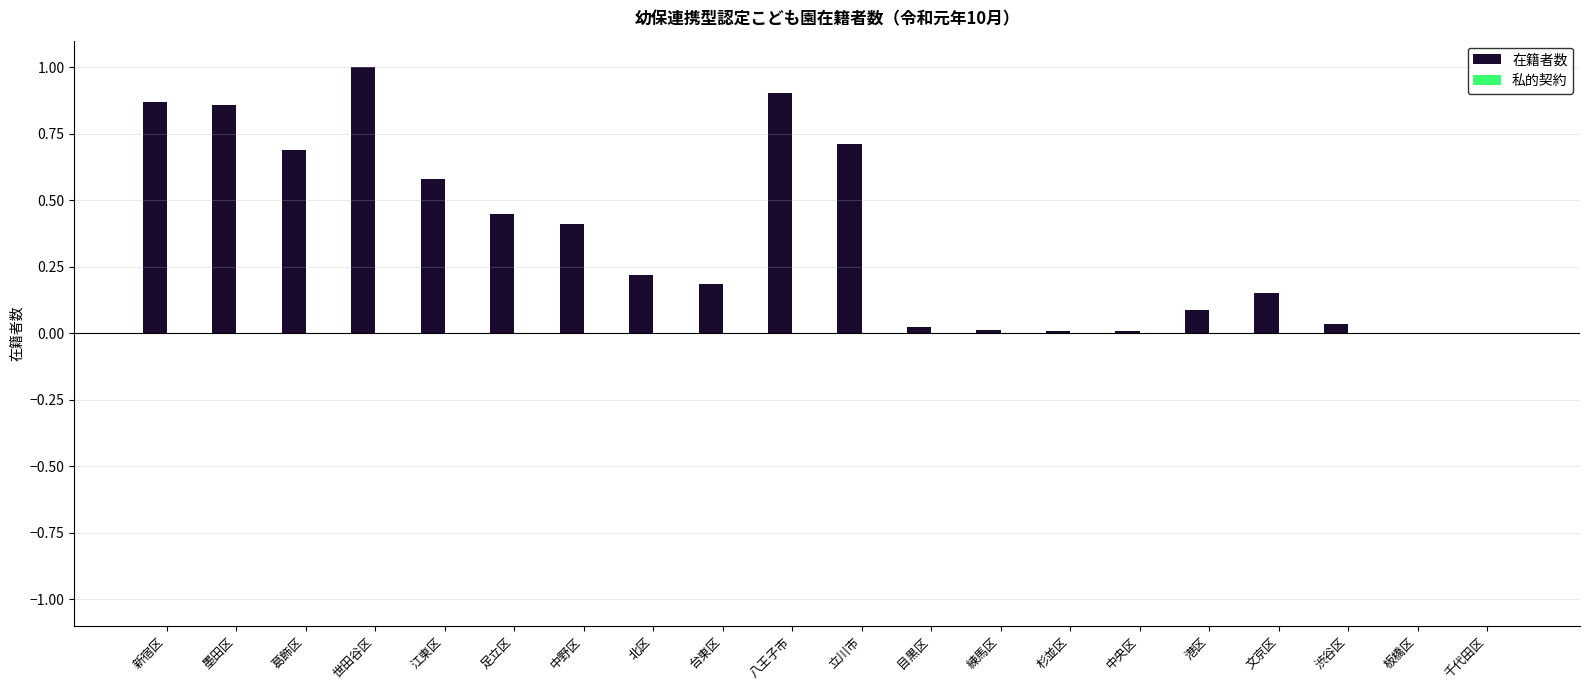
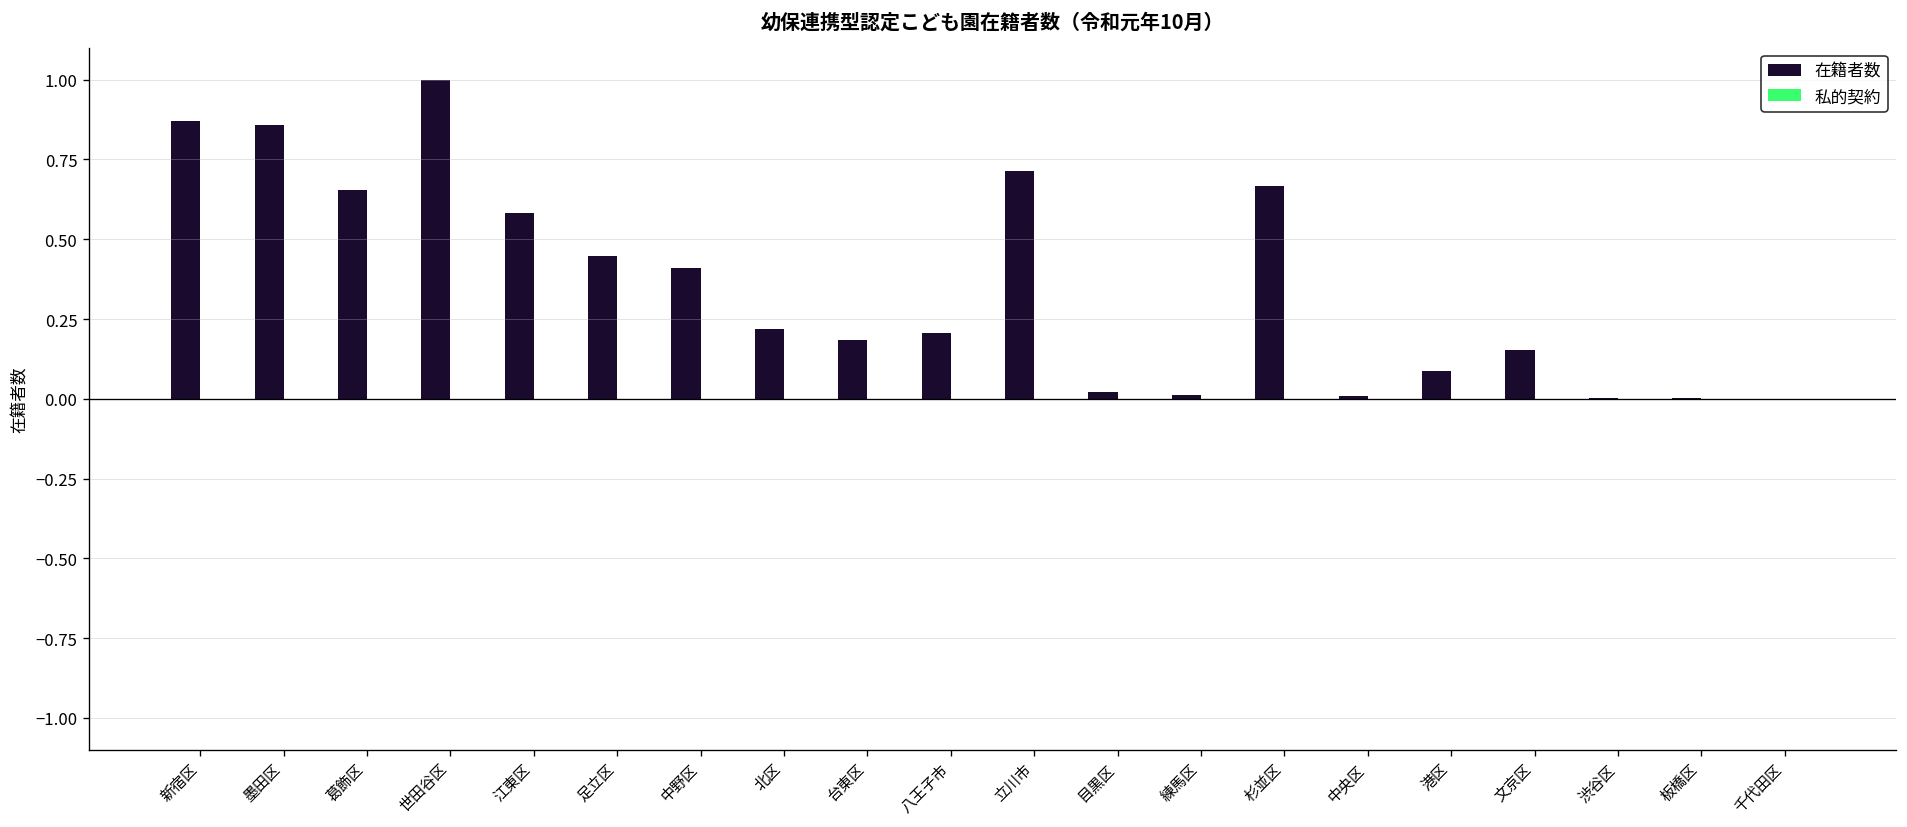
在籍者数, 葛飾区: 0.69 -> 0.65
在籍者数, 八王子市: 0.90 -> 0.21
在籍者数, 杉並区: 0.01 -> 0.67
在籍者数, 渋谷区: 0.03 -> 0.00
